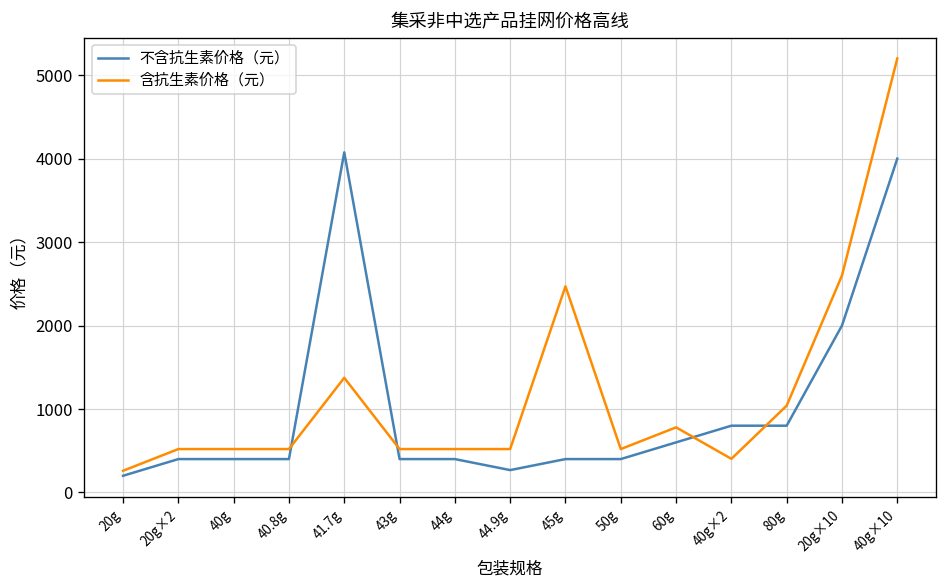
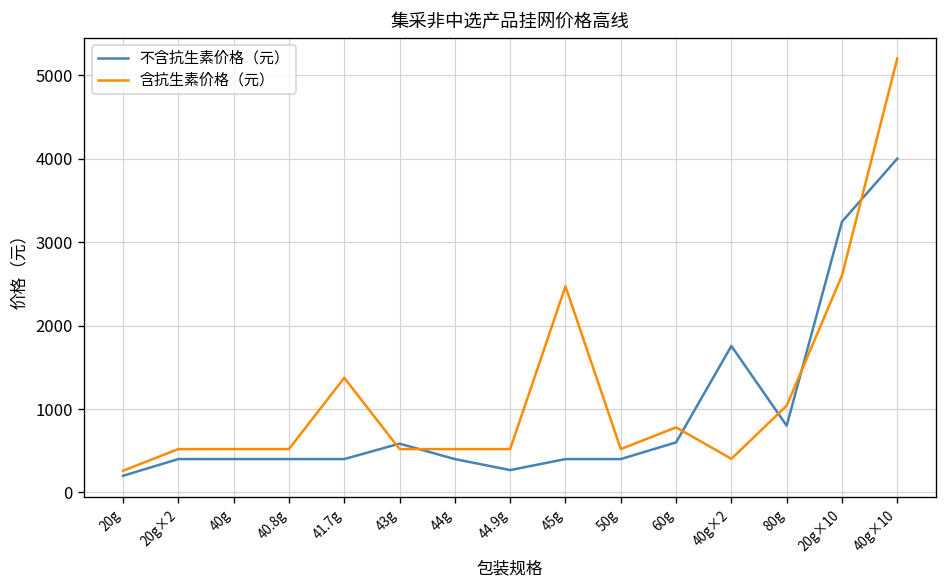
不含抗生素价格（元）, 41.7g: 4100 -> 400
不含抗生素价格（元）, 43g: 400 -> 600
不含抗生素价格（元）, 40g×2: 800 -> 1800
不含抗生素价格（元）, 20g×10: 2000 -> 3200
